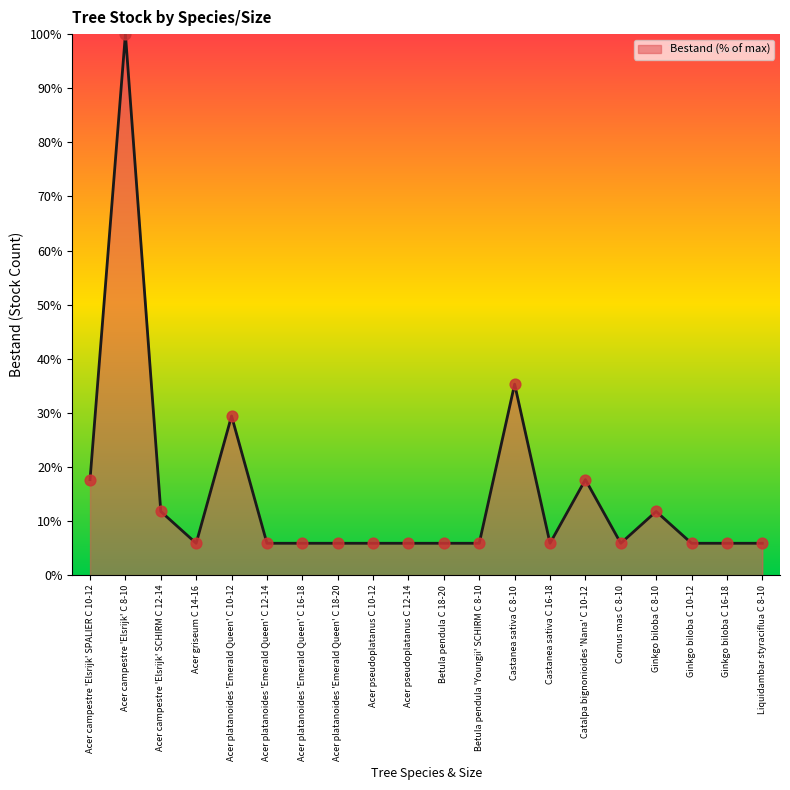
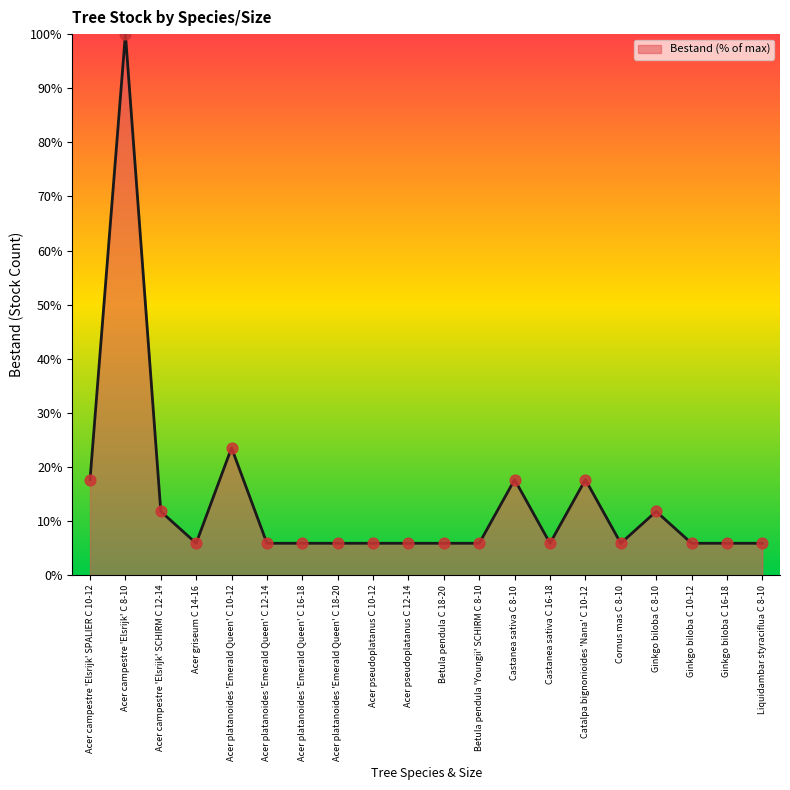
Acer platanoides 'Emerald Queen' C 10-12: 29% -> 24%
Castanea sativa C 8-10: 35% -> 18%
